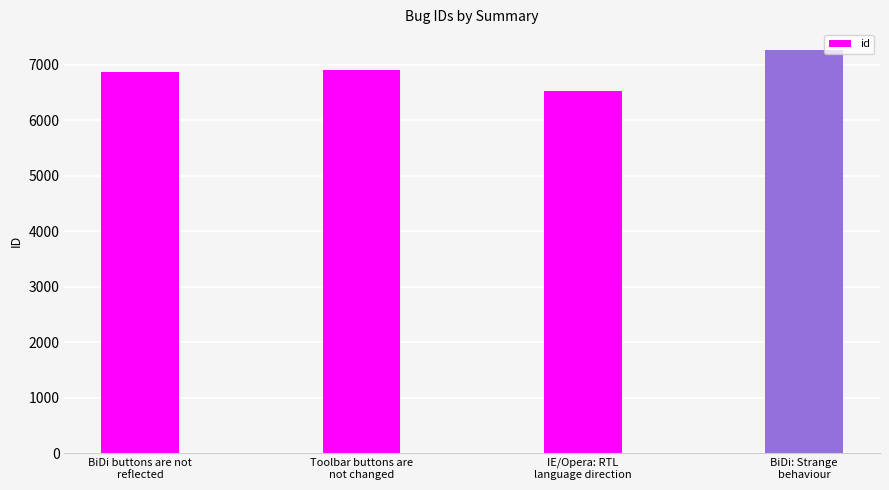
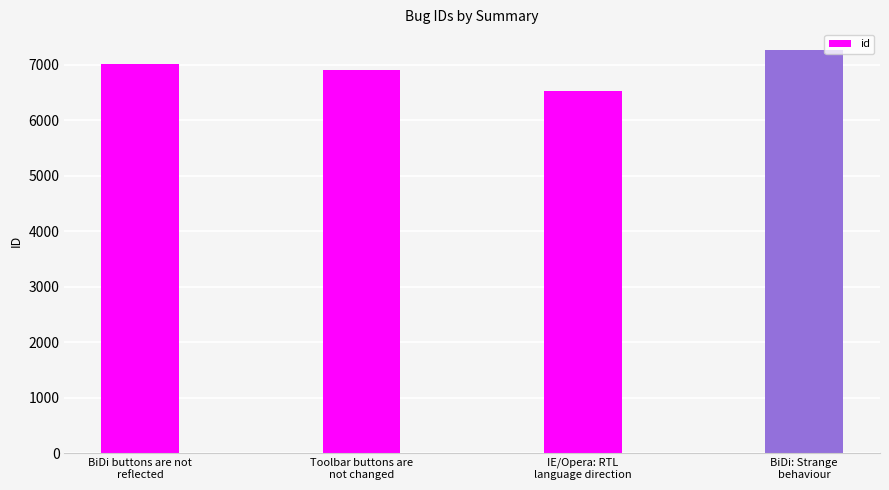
BiDi buttons are not reflected: 6900 -> 7000
